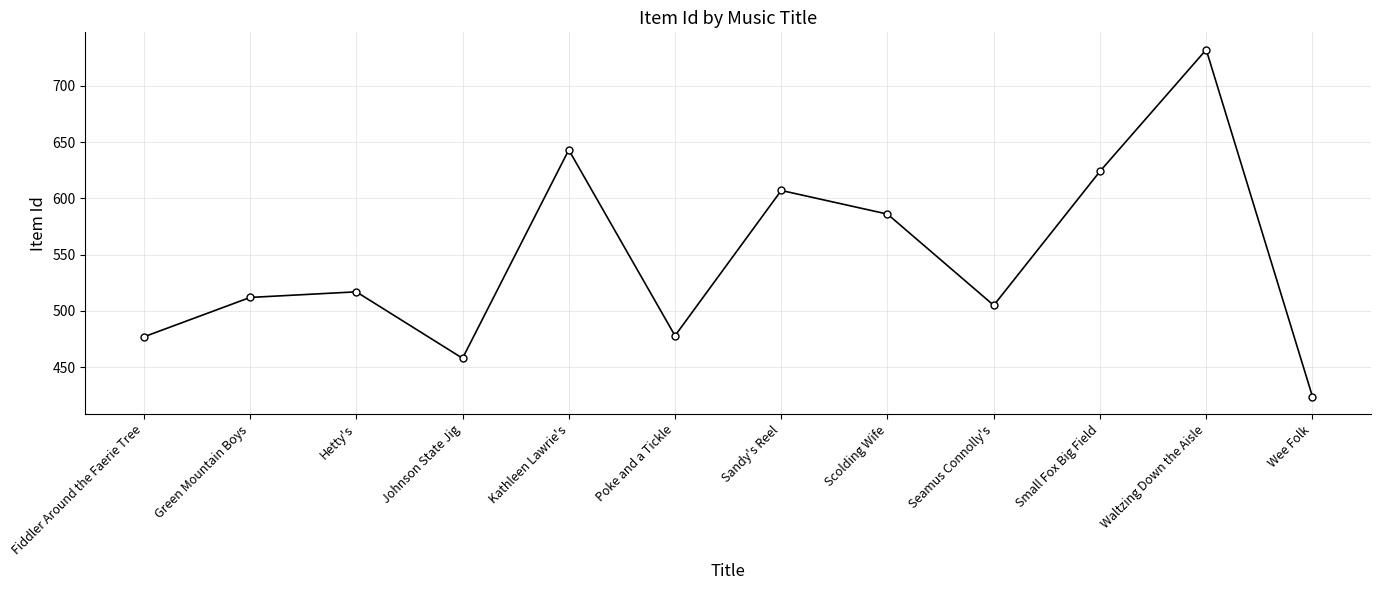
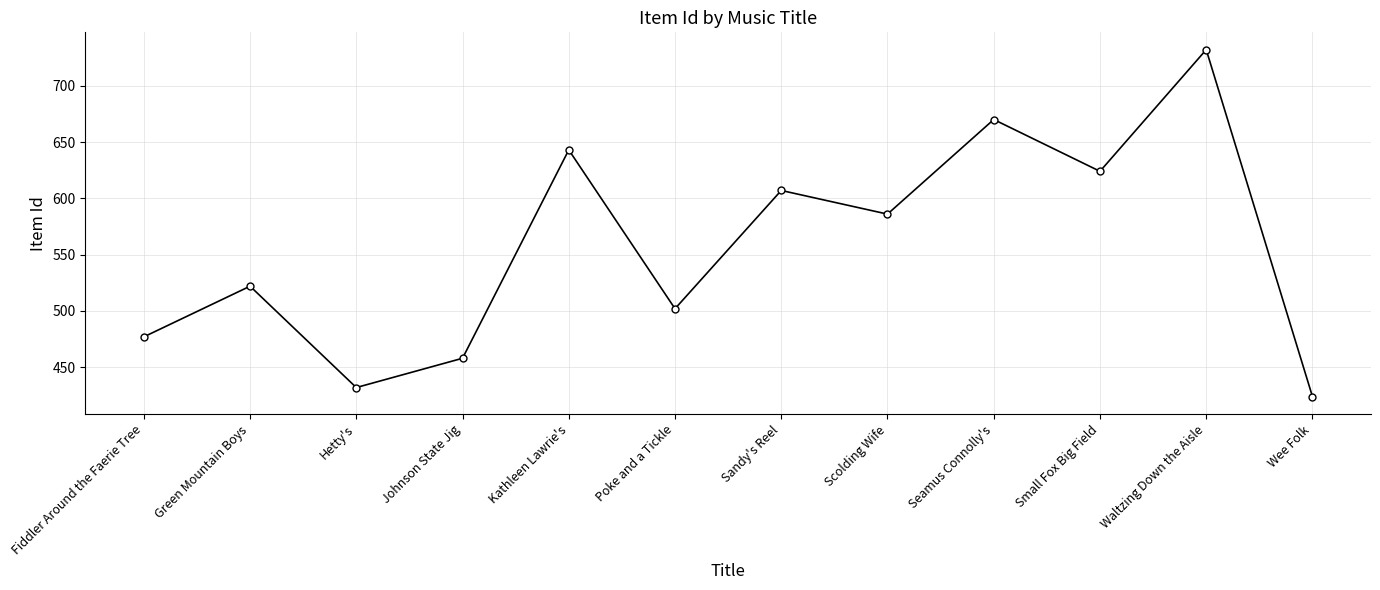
Green Mountain Boys: 512 -> 522
Hetty's: 517 -> 432
Poke and a Tickle: 478 -> 502
Seamus Connolly's: 505 -> 670
